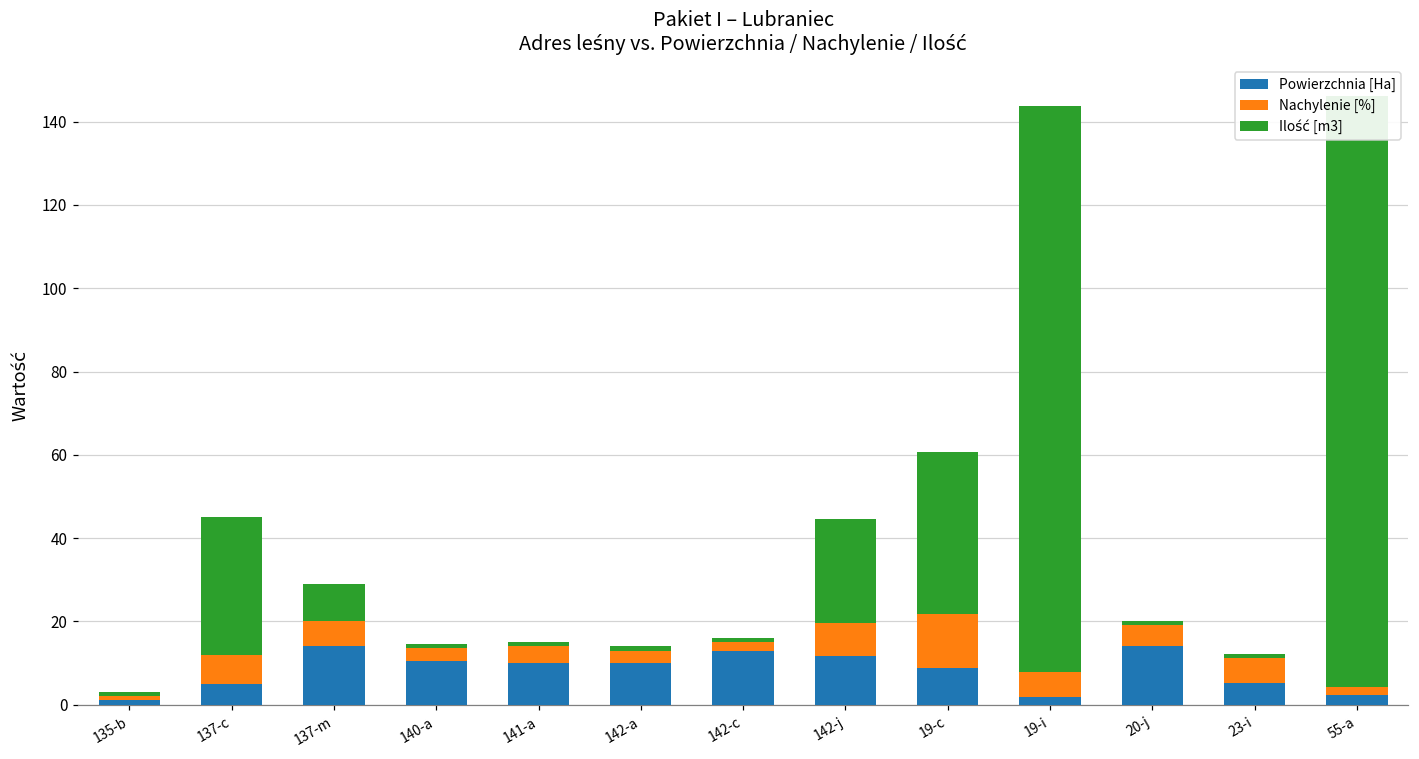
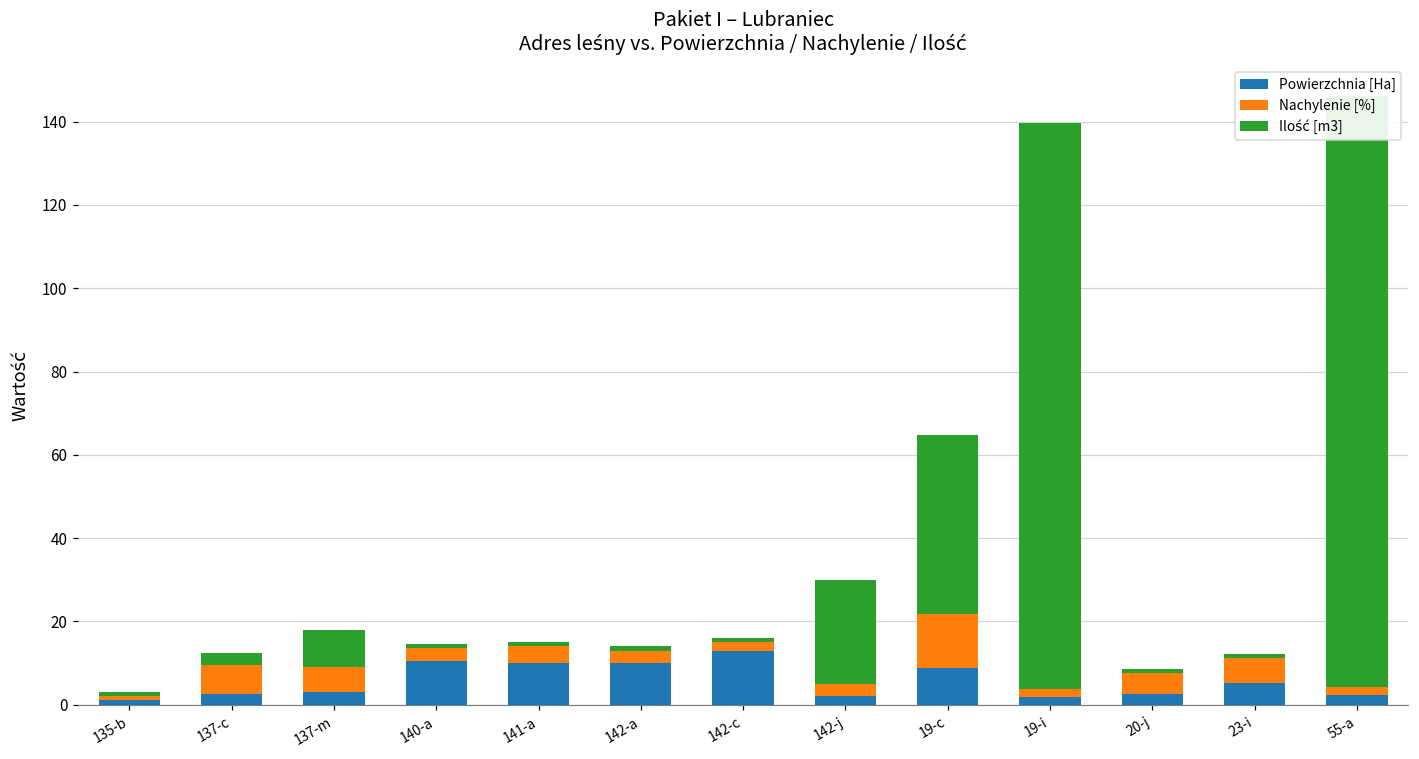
Powierzchnia [Ha], 137-c: 5 -> 3
Ilość [m3], 137-c: 33 -> 3
Powierzchnia [Ha], 137-m: 14 -> 3
Powierzchnia [Ha], 142-j: 12 -> 2
Nachylenie [%], 142-j: 8 -> 3
Ilość [m3], 19-c: 39 -> 43
Nachylenie [%], 19-i: 6 -> 2
Powierzchnia [Ha], 20-j: 14 -> 3
